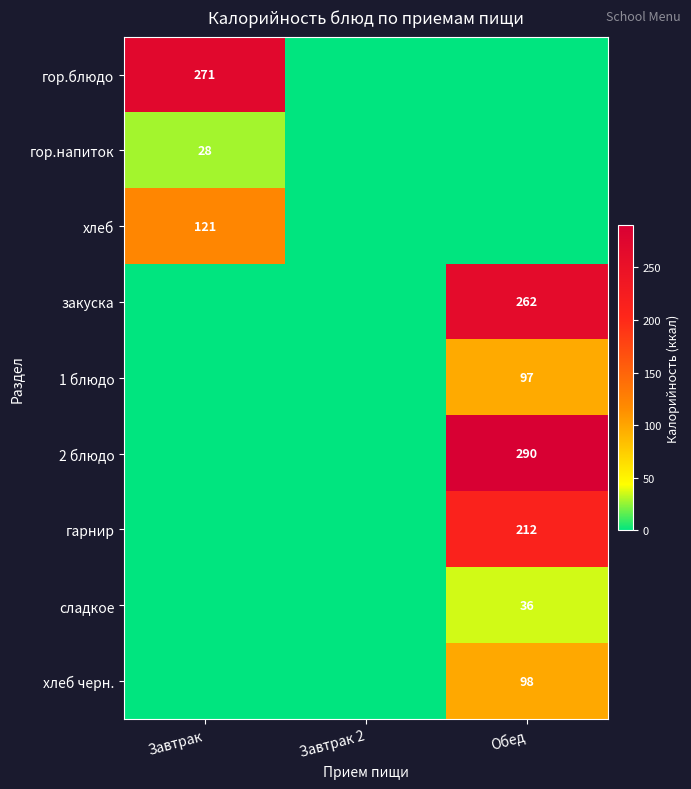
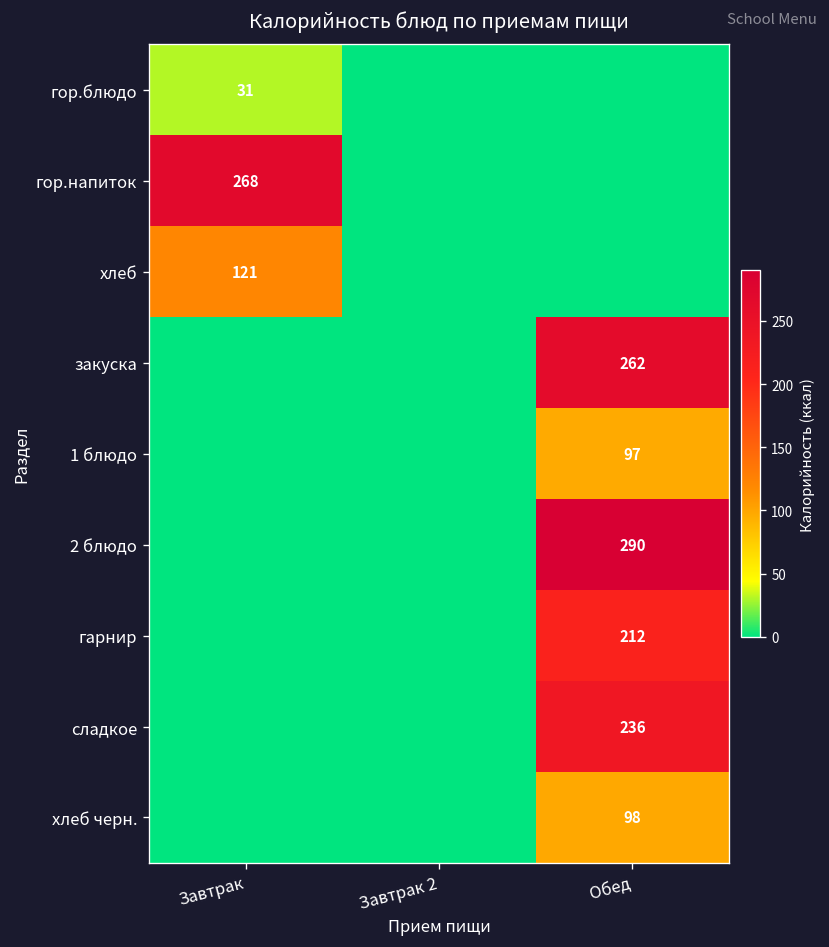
гор.блюдо, Завтрак: 271 -> 31
гор.напиток, Завтрак: 28 -> 268
сладкое, Обед: 36 -> 236
